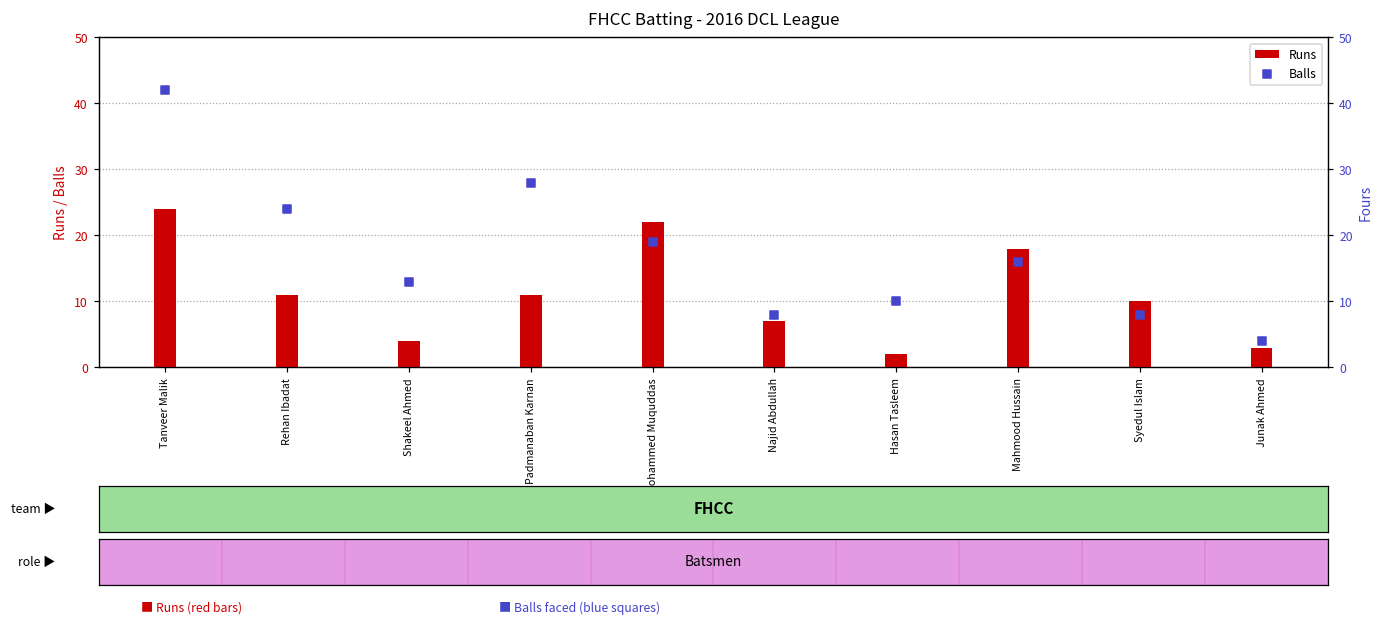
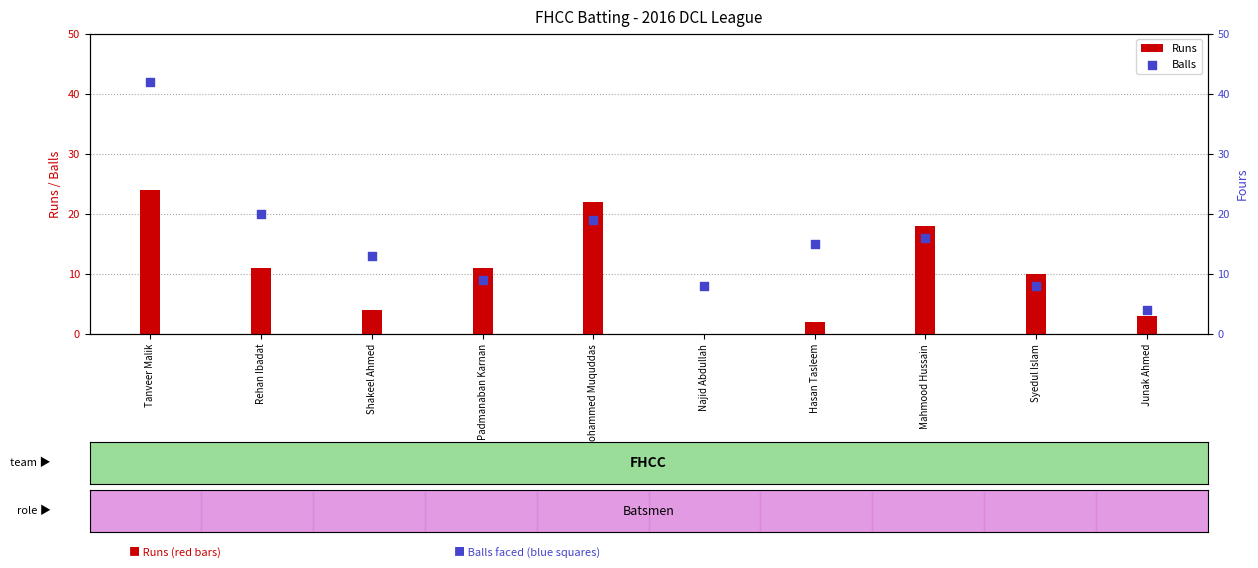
Runs, Najid Abdullah: 7 -> 0
Balls, Rehan Ibadat: 24 -> 20
Balls, Padmanaban Karnan: 28 -> 9
Balls, Hasan Tasleem: 10 -> 15
